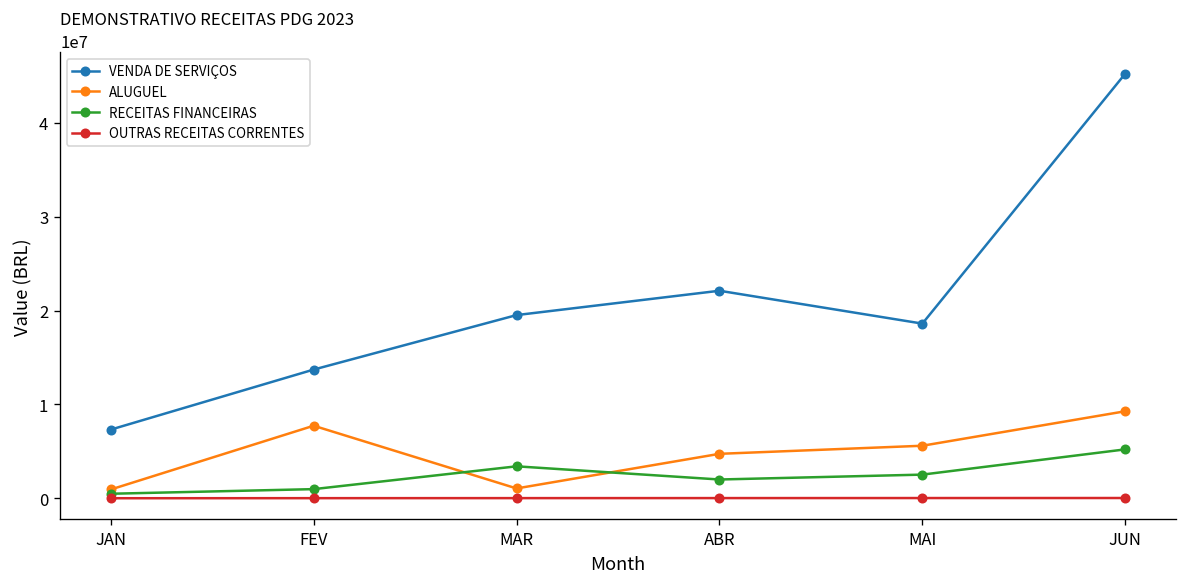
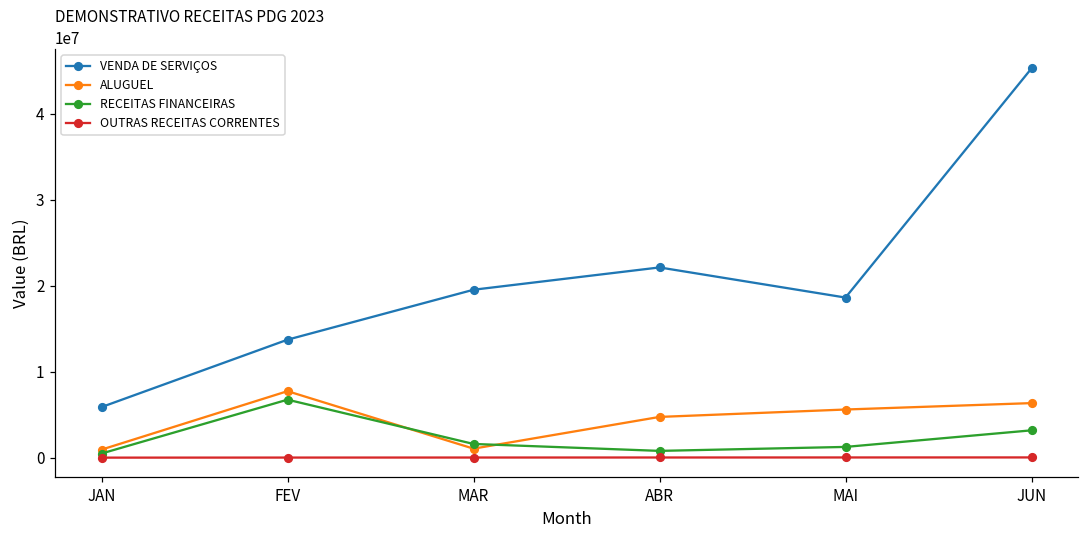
VENDA DE SERVIÇOS, JAN: 7000000 -> 6000000
RECEITAS FINANCEIRAS, FEV: 1000000 -> 7000000
RECEITAS FINANCEIRAS, MAR: 3000000 -> 2000000
RECEITAS FINANCEIRAS, ABR: 2000000 -> 1000000
RECEITAS FINANCEIRAS, MAI: 3000000 -> 1000000
ALUGUEL, JUN: 9000000 -> 6000000
RECEITAS FINANCEIRAS, JUN: 5000000 -> 3000000
